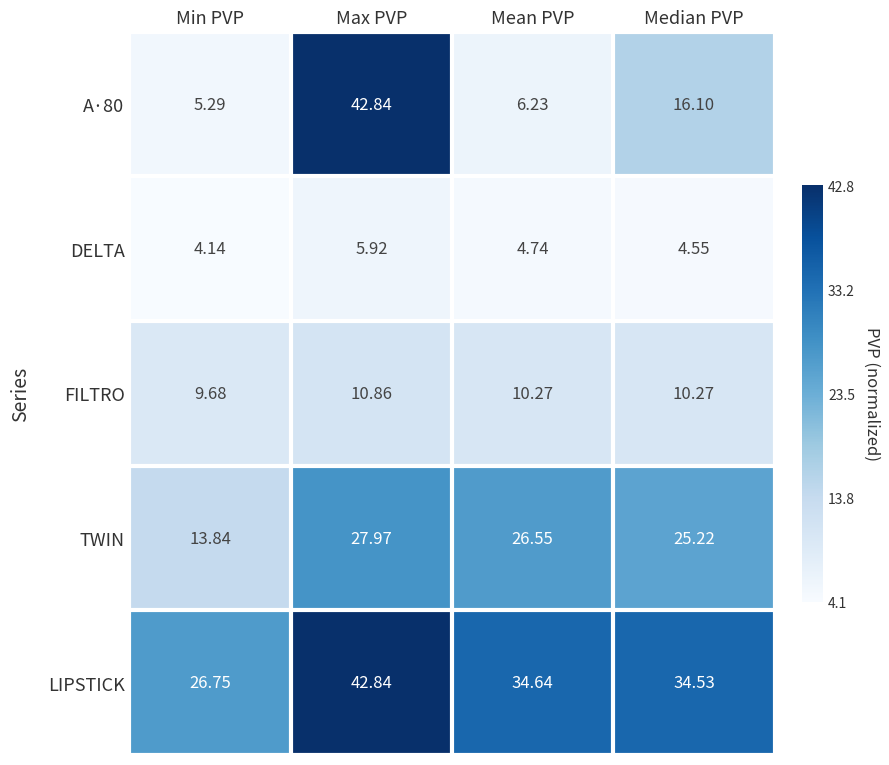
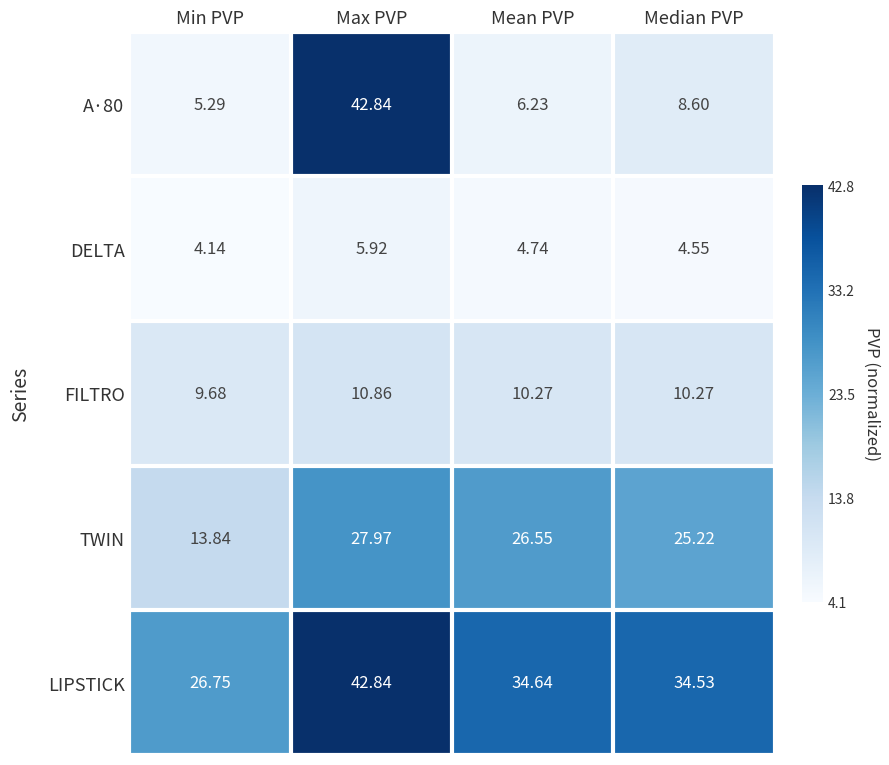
A·80, Median PVP: 16.10 -> 8.60
